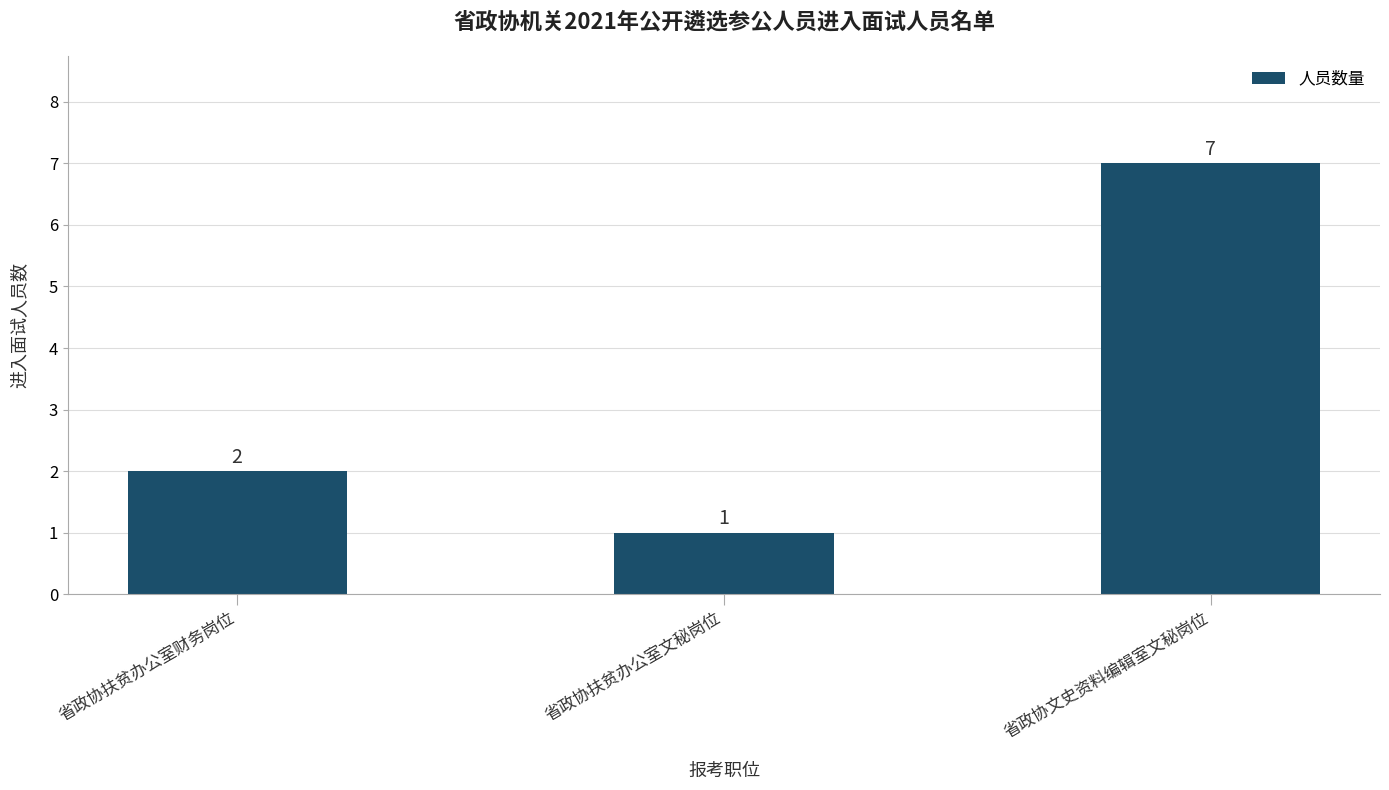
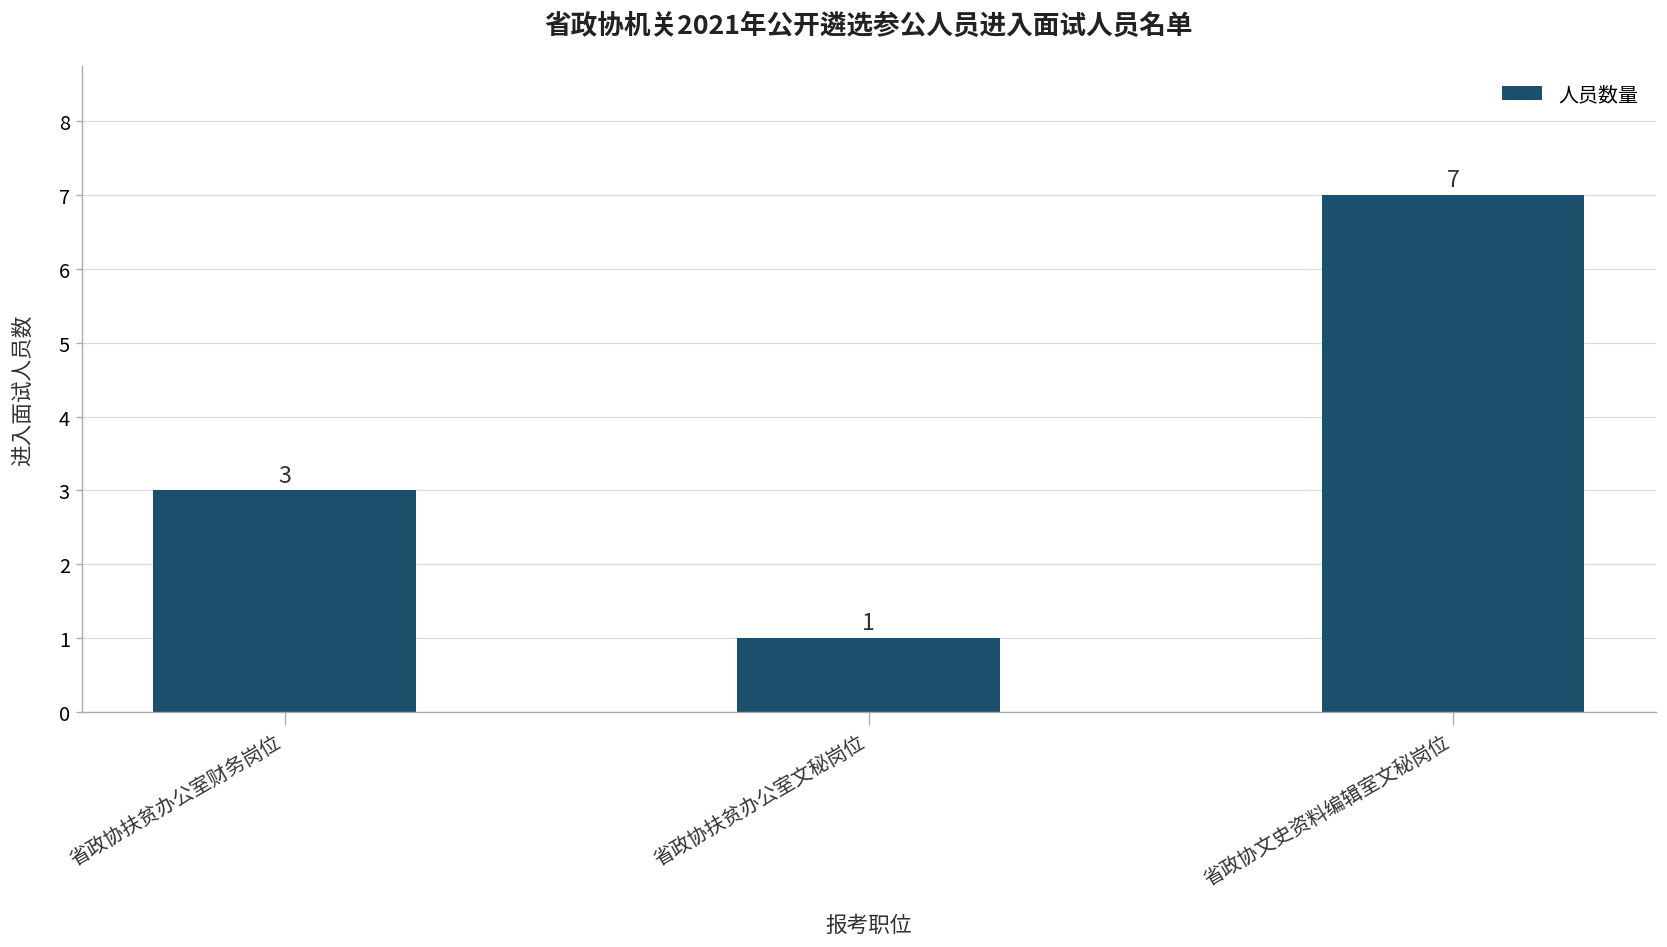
省政协扶贫办公室财务岗位: 2 -> 3
